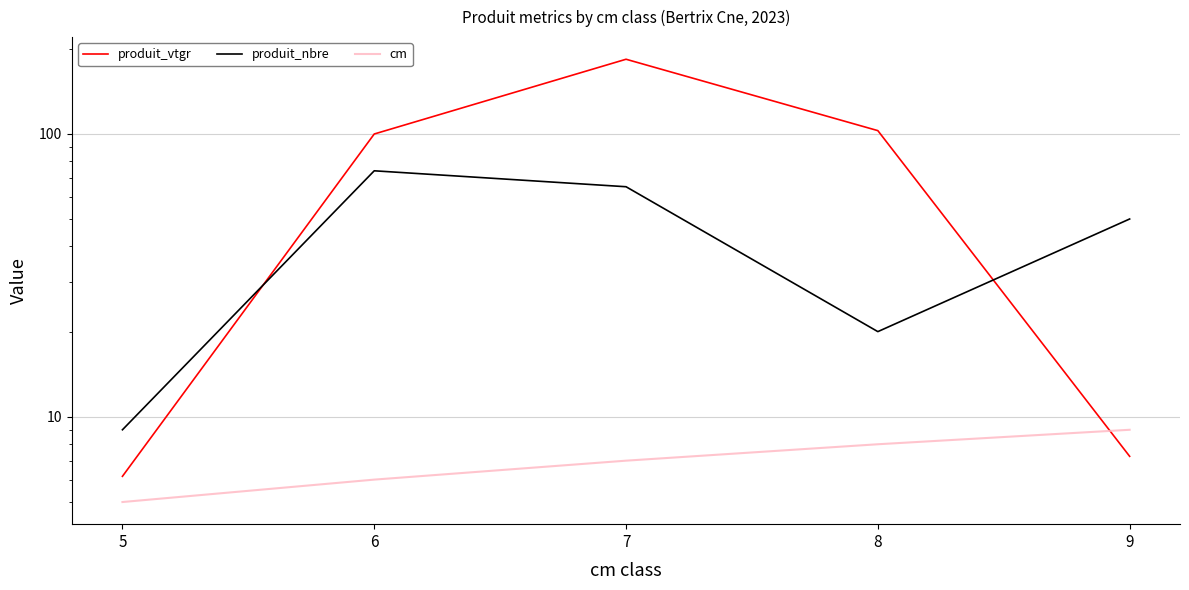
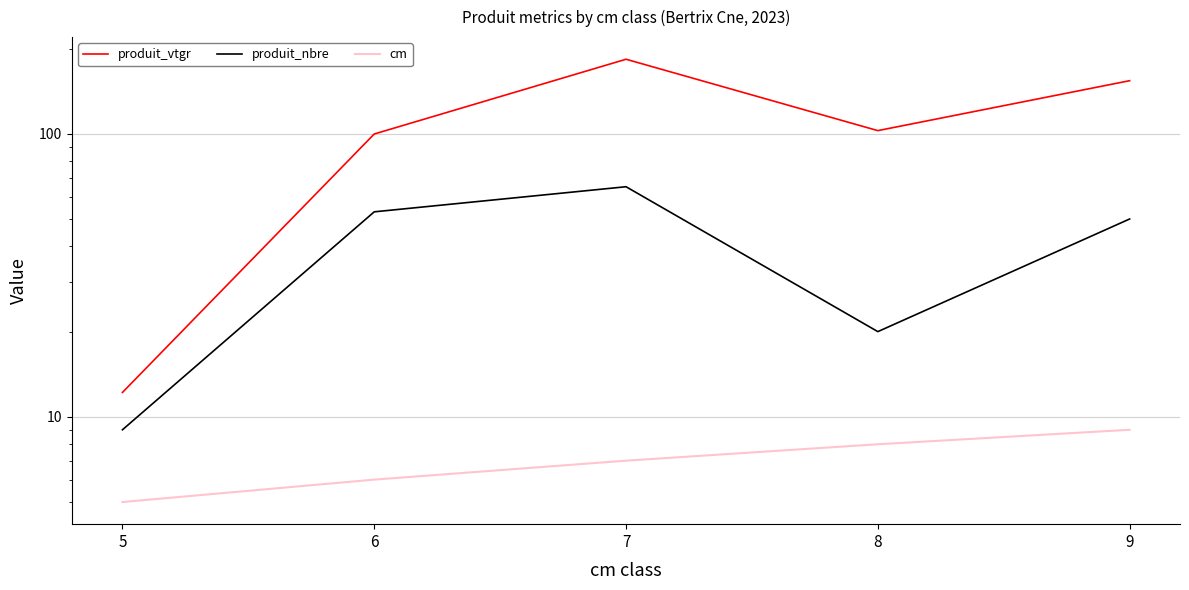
produit_vtgr, 5: 6.2 -> 12.2
produit_nbre, 6: 74 -> 53
produit_vtgr, 9: 7.3 -> 150
